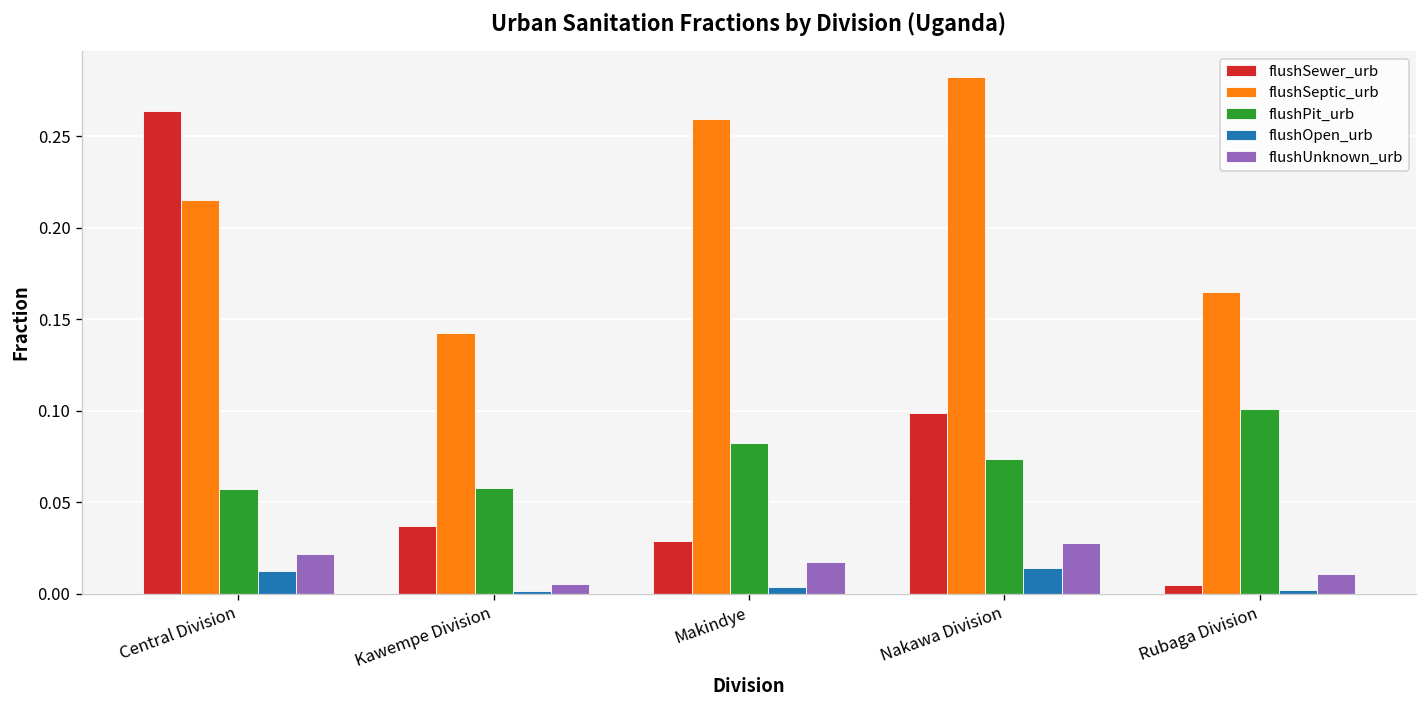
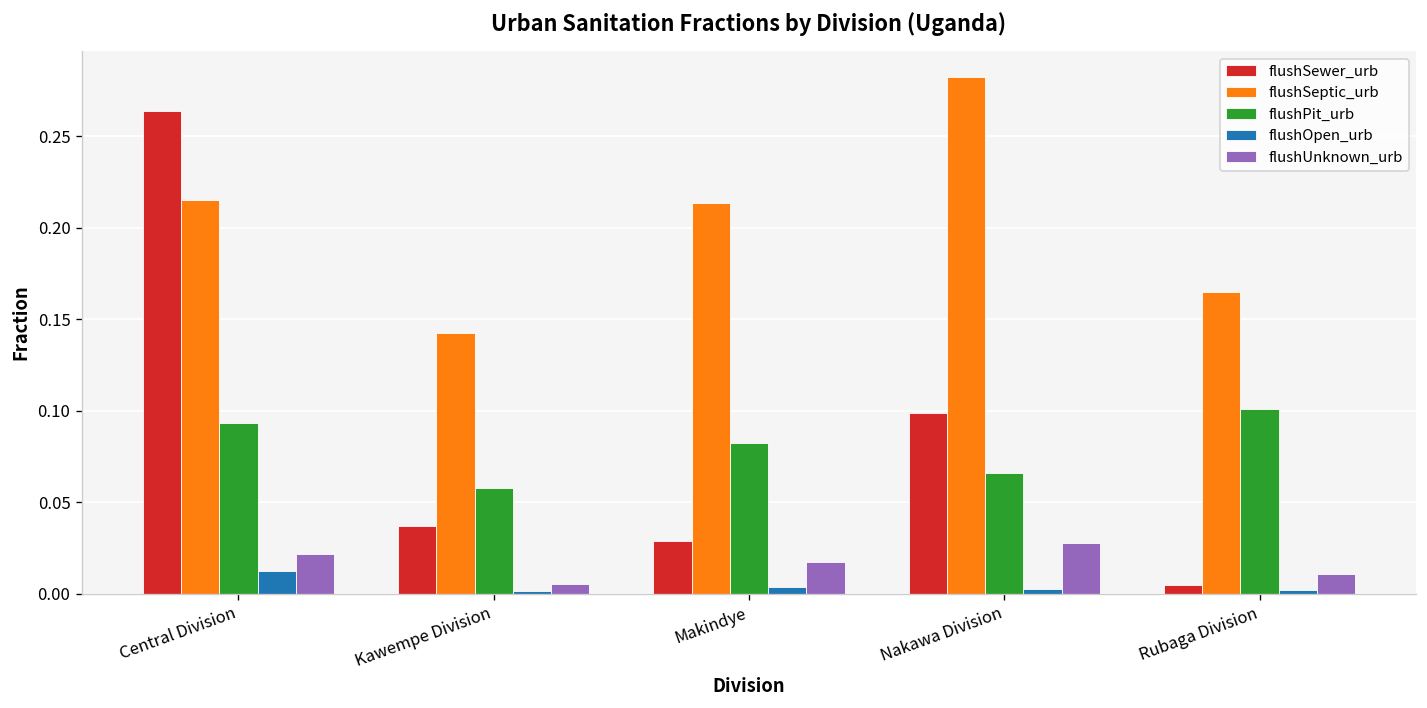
flushPit_urb, Central Division: 0.057 -> 0.093
flushSeptic_urb, Makindye: 0.259 -> 0.214
flushPit_urb, Nakawa Division: 0.073 -> 0.066
flushOpen_urb, Nakawa Division: 0.014 -> 0.003
